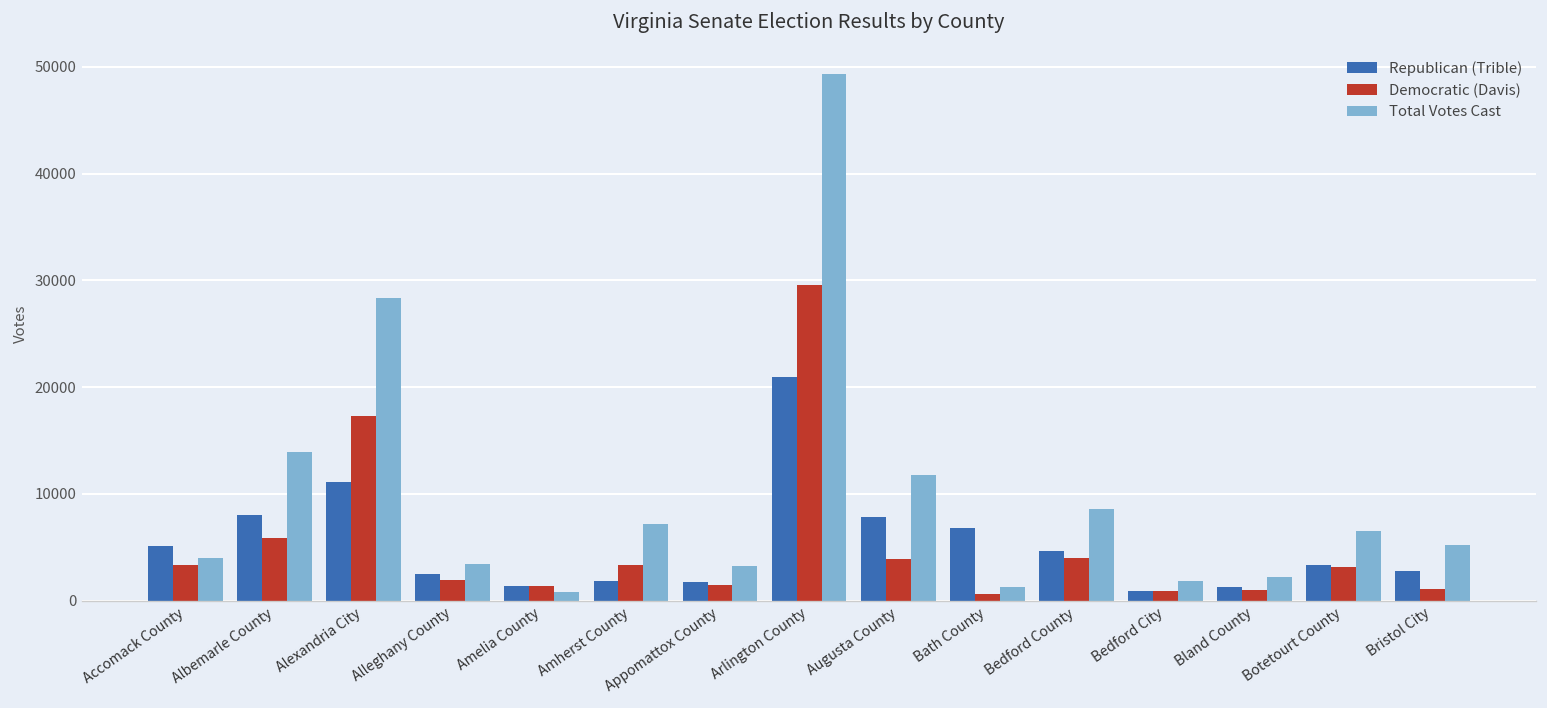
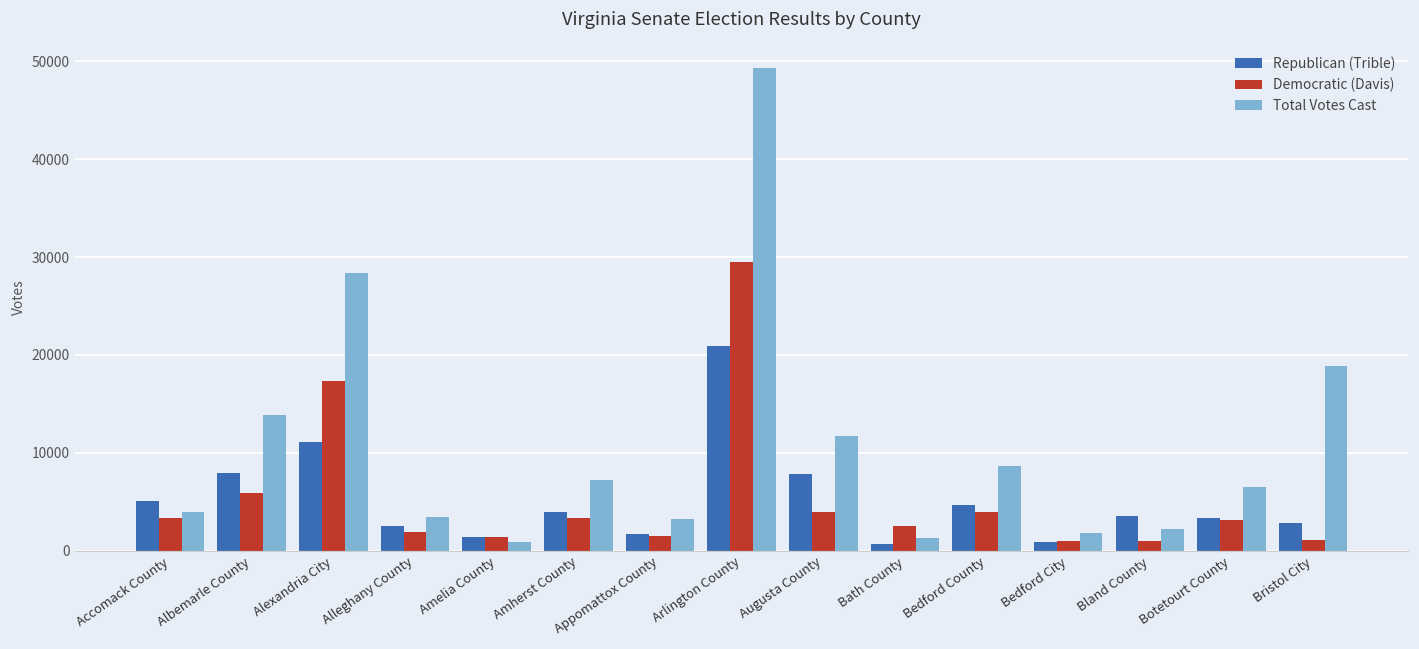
Republican (Trible), Amherst County: 2000 -> 4000
Republican (Trible), Bath County: 7000 -> 1000
Democratic (Davis), Bath County: 1000 -> 3000
Republican (Trible), Bland County: 1000 -> 4000
Total Votes Cast, Bristol City: 5000 -> 19000
